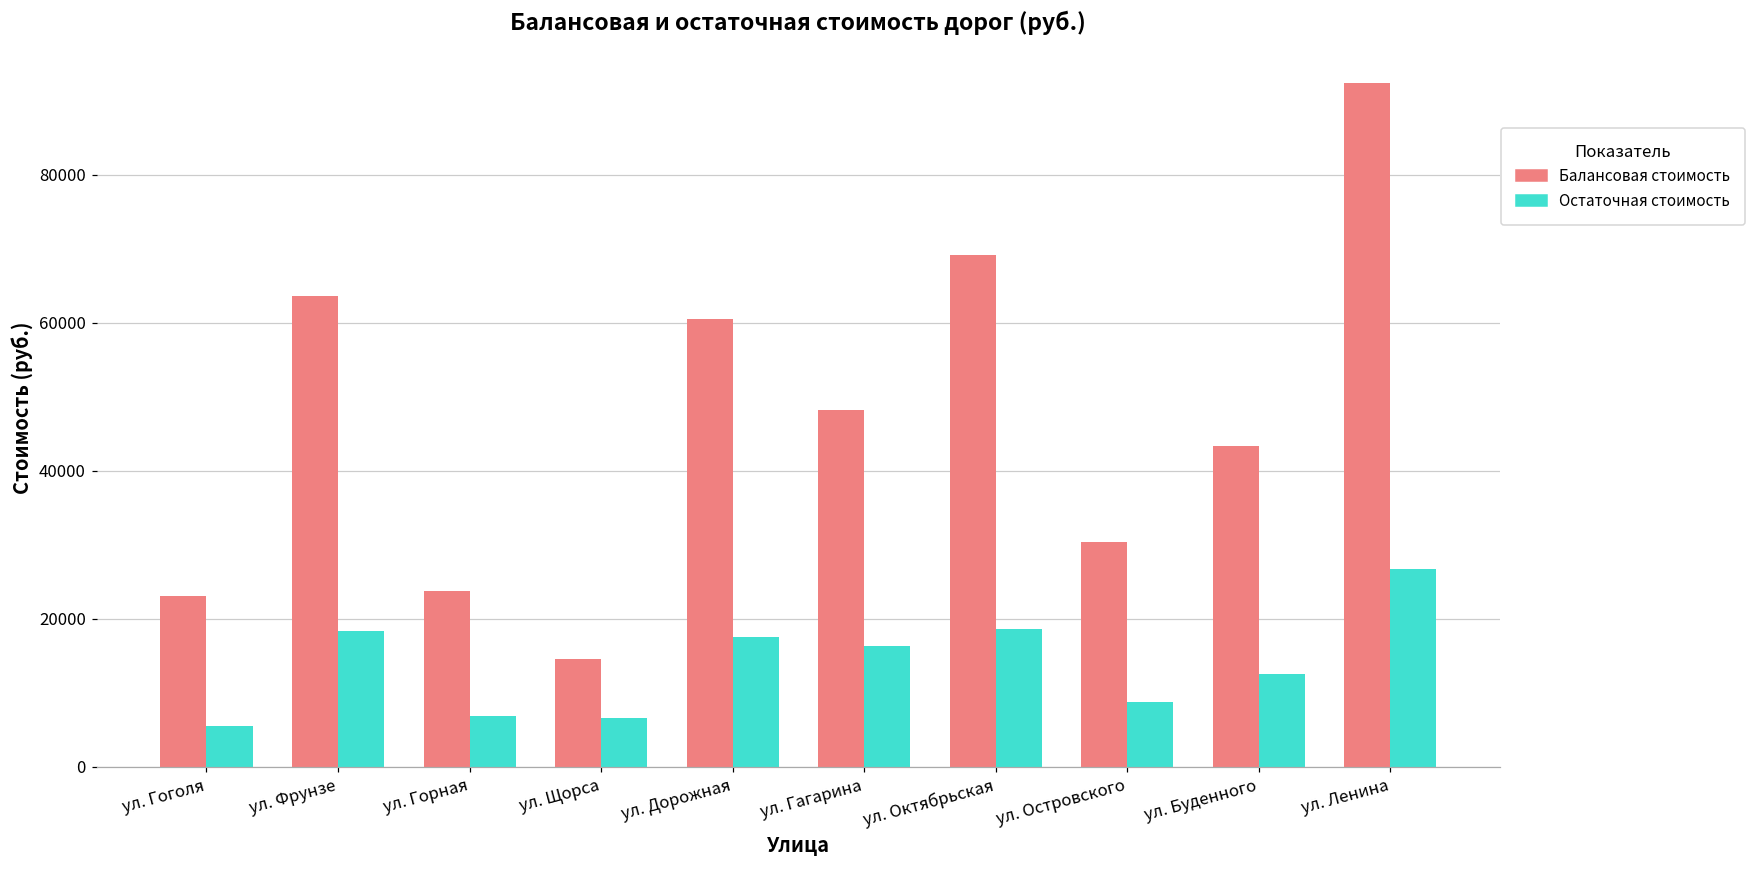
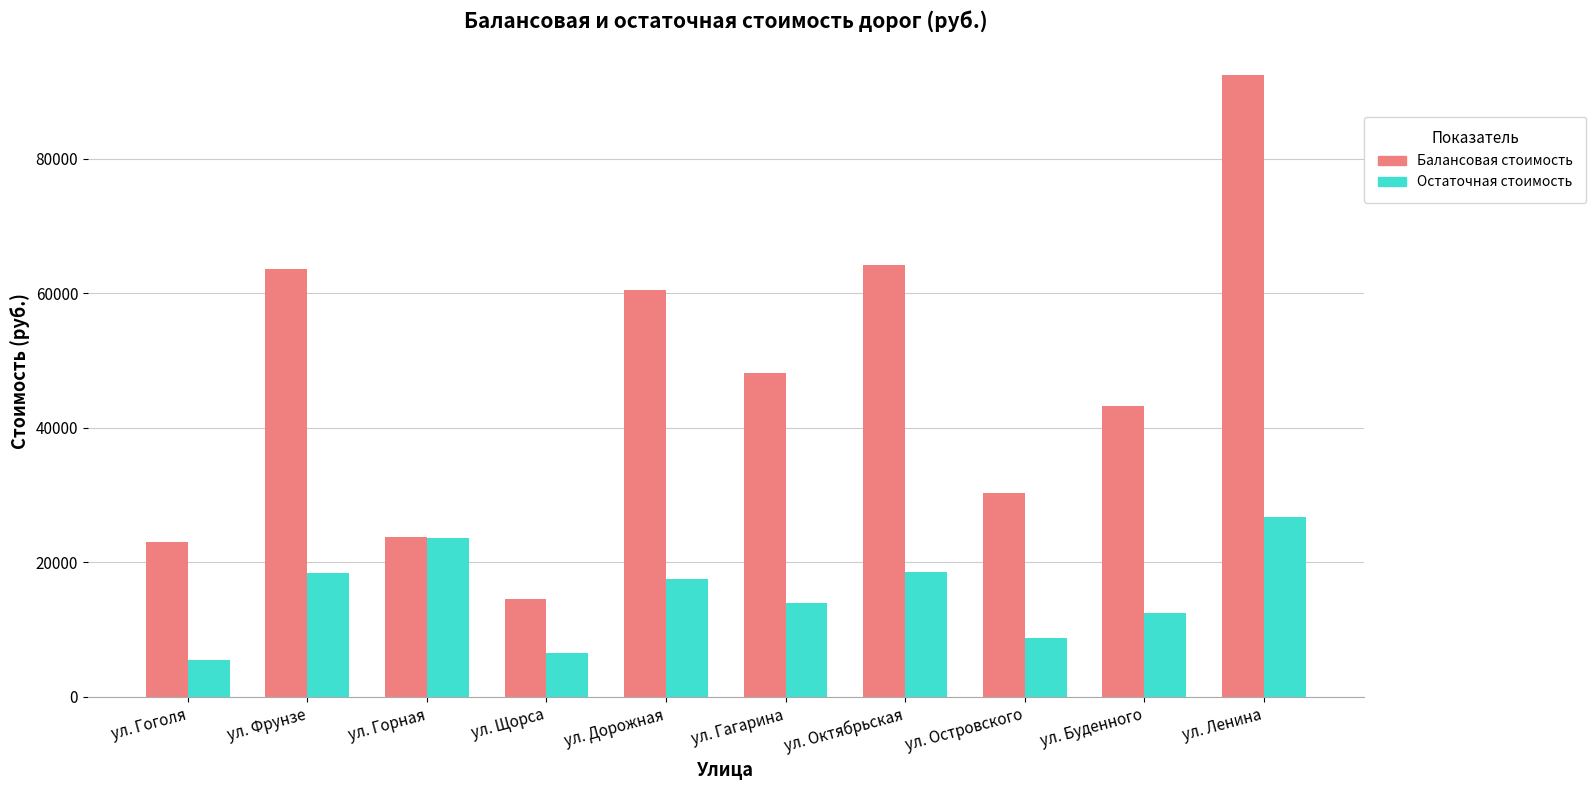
Остаточная стоимость, ул. Горная: 7000 -> 24000
Остаточная стоимость, ул. Гагарина: 16000 -> 14000
Балансовая стоимость, ул. Октябрьская: 69000 -> 64000
